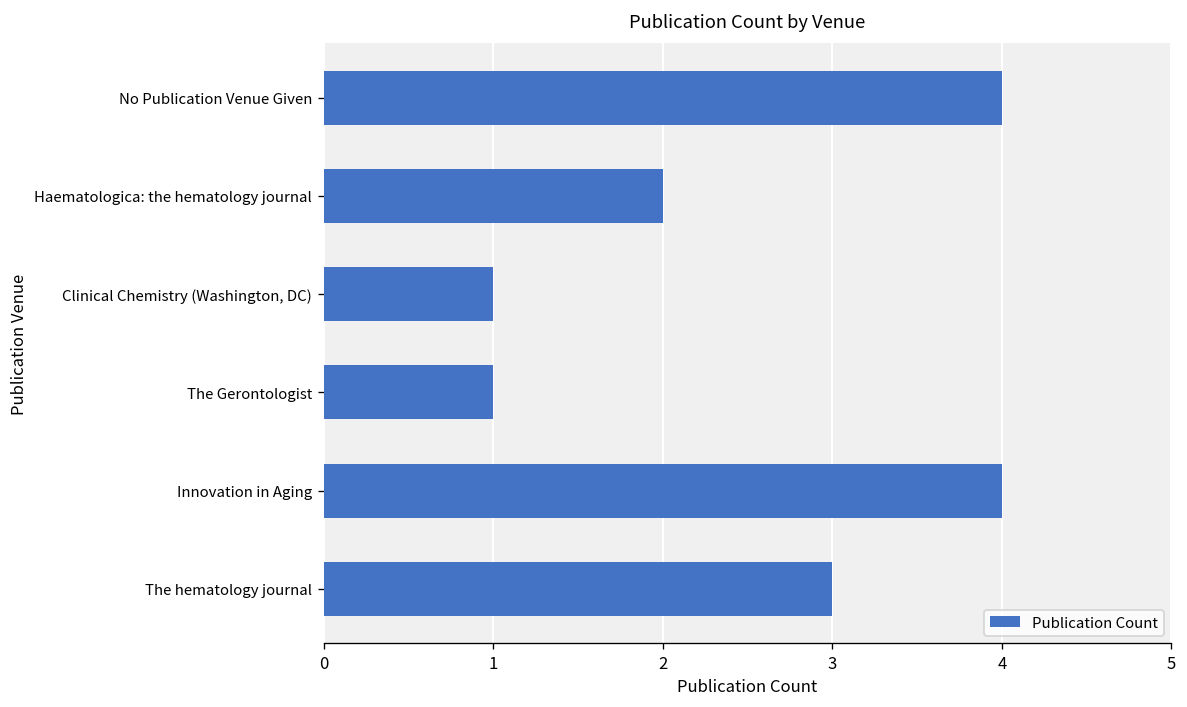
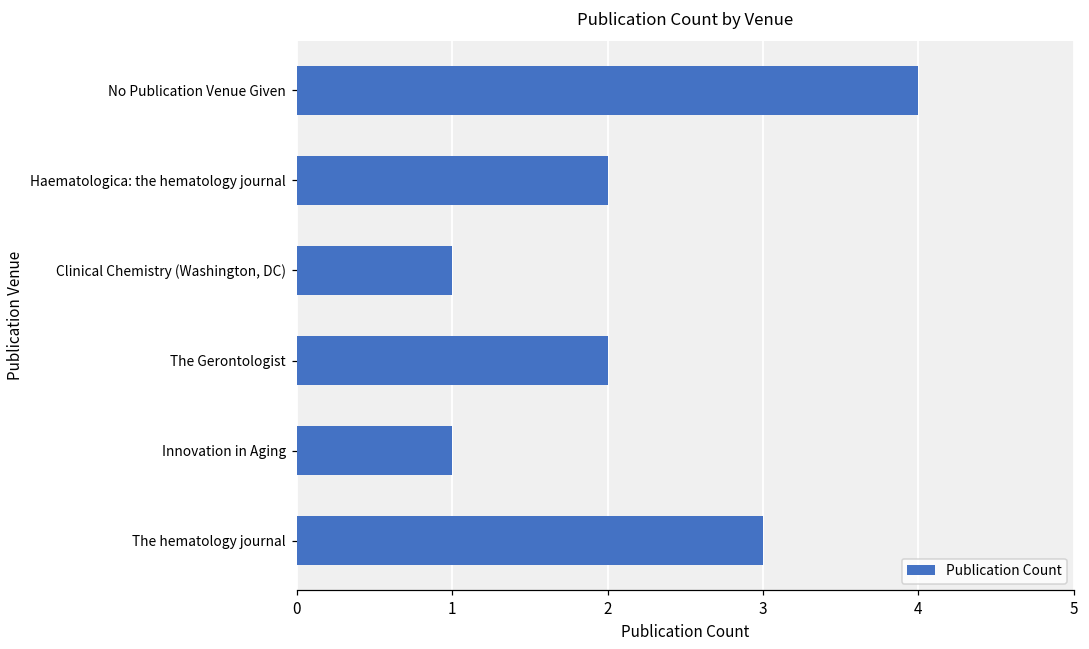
The Gerontologist: 1 -> 2
Innovation in Aging: 4 -> 1
